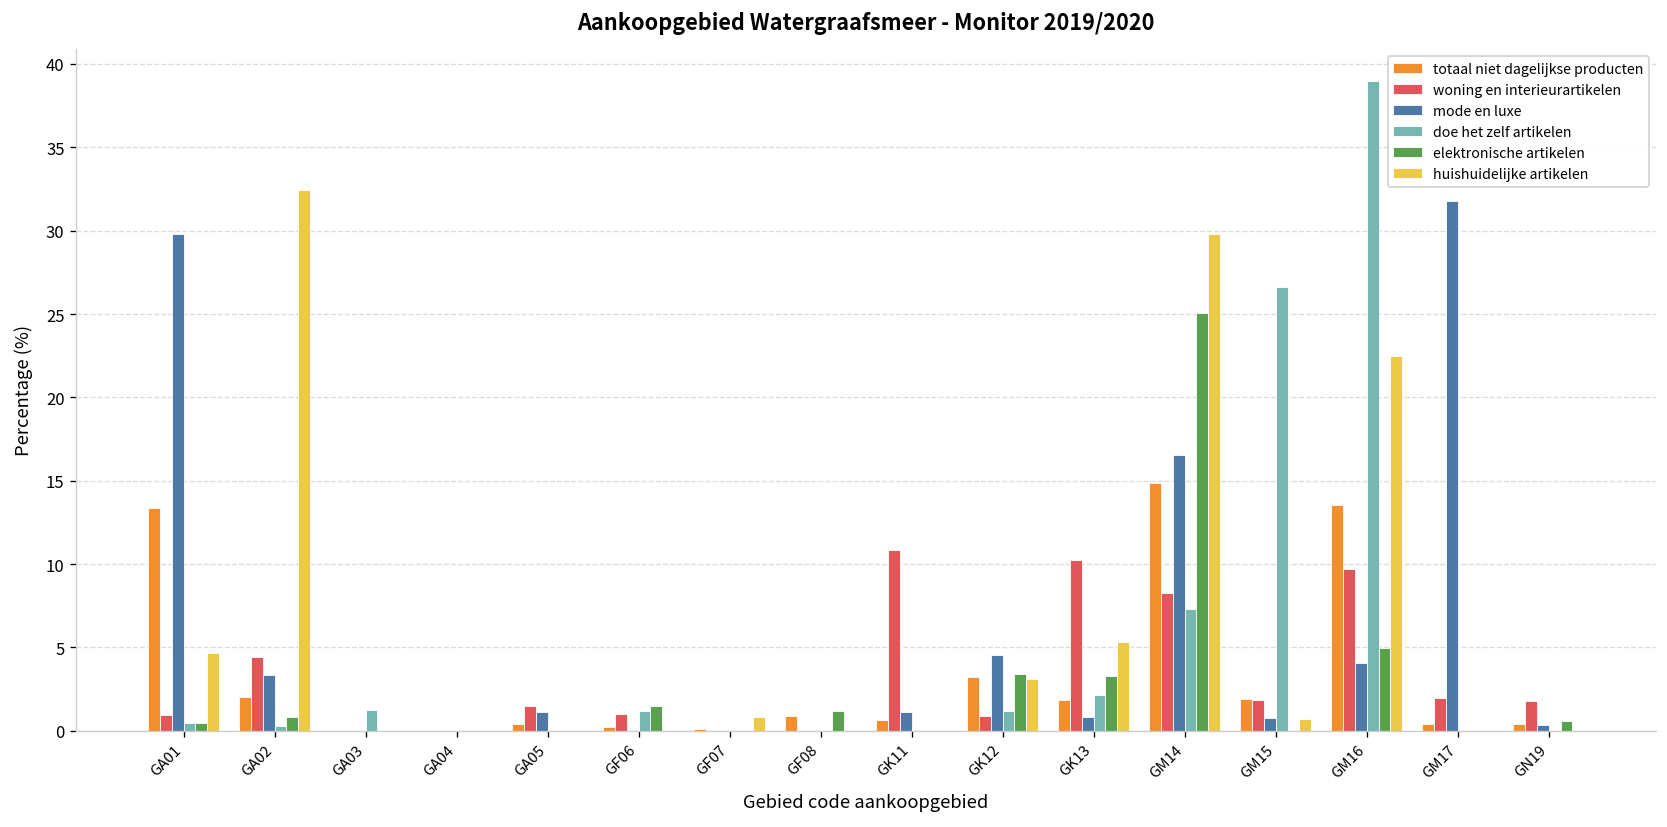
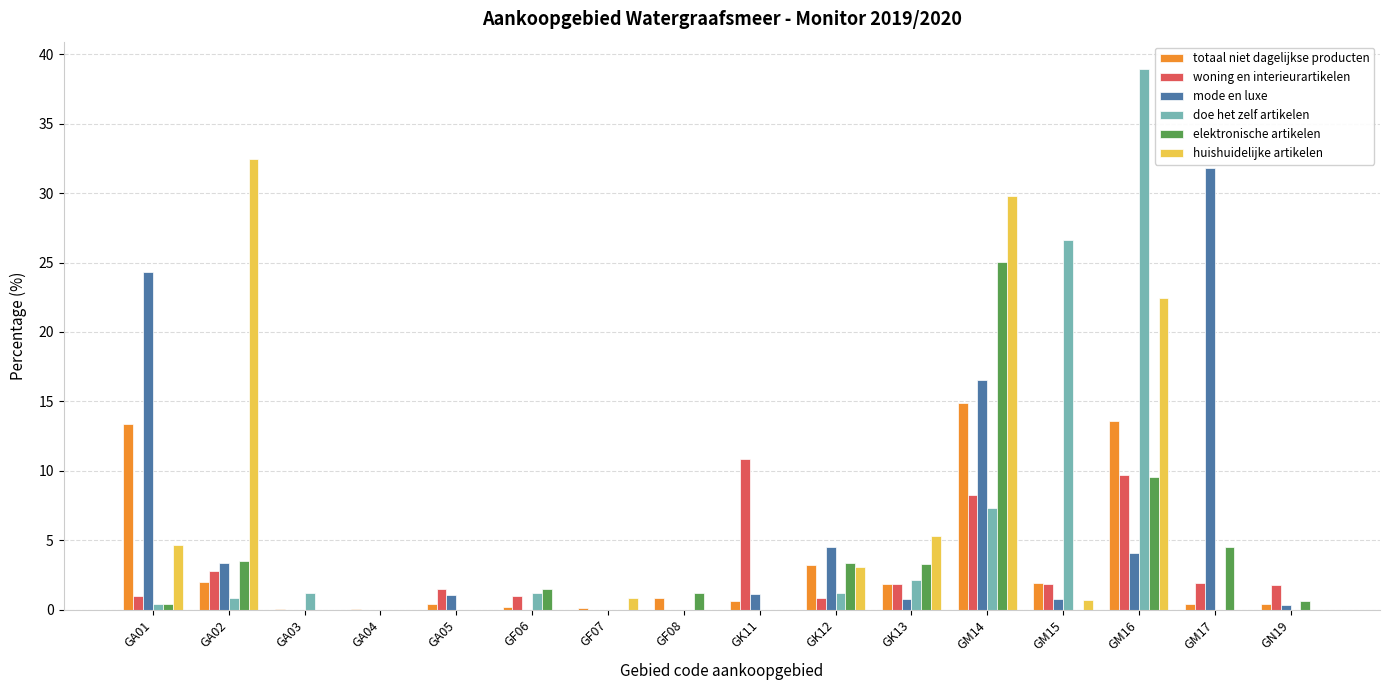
mode en luxe, GA01: 29.8 -> 24.3
woning en interieurartikelen, GA02: 4.4 -> 2.8
doe het zelf artikelen, GA02: 0.3 -> 0.9
elektronische artikelen, GA02: 0.8 -> 3.5
woning en interieurartikelen, GK13: 10.2 -> 1.9
elektronische artikelen, GM16: 4.9 -> 9.6
elektronische artikelen, GM17: 0.0 -> 4.5
